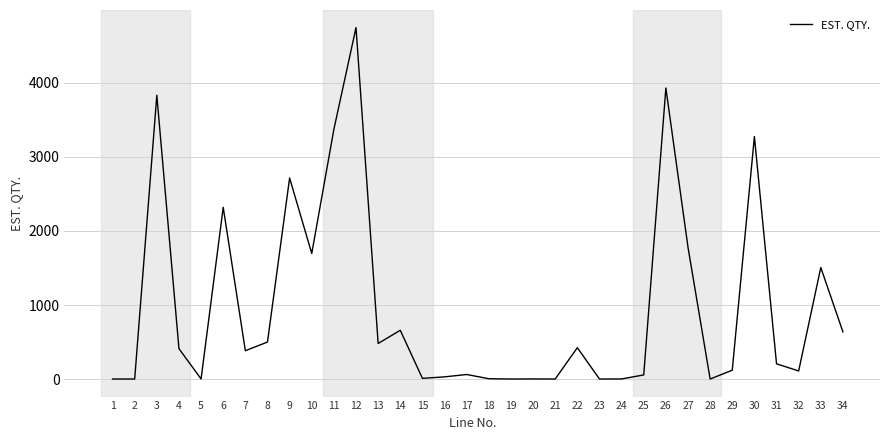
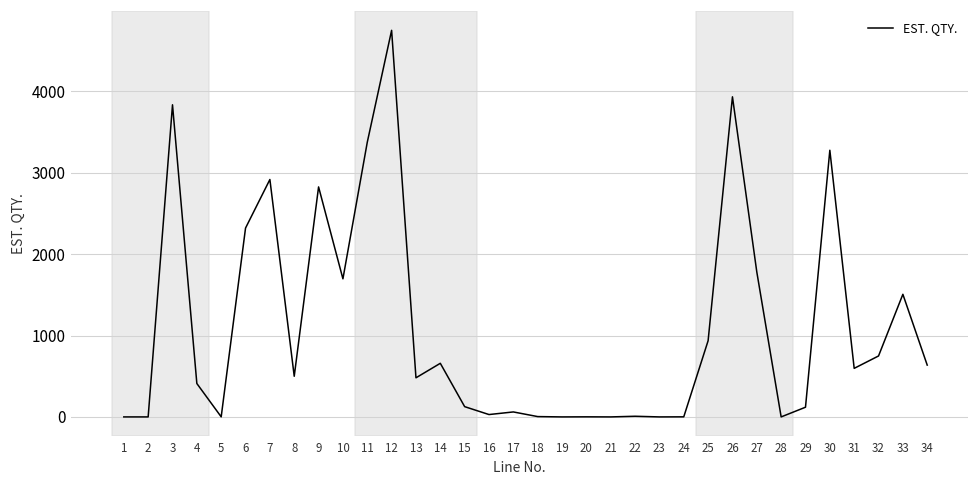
7: 400 -> 2900
9: 2700 -> 2800
15: 0 -> 100
22: 400 -> 0
25: 100 -> 900
31: 200 -> 600
32: 100 -> 700
